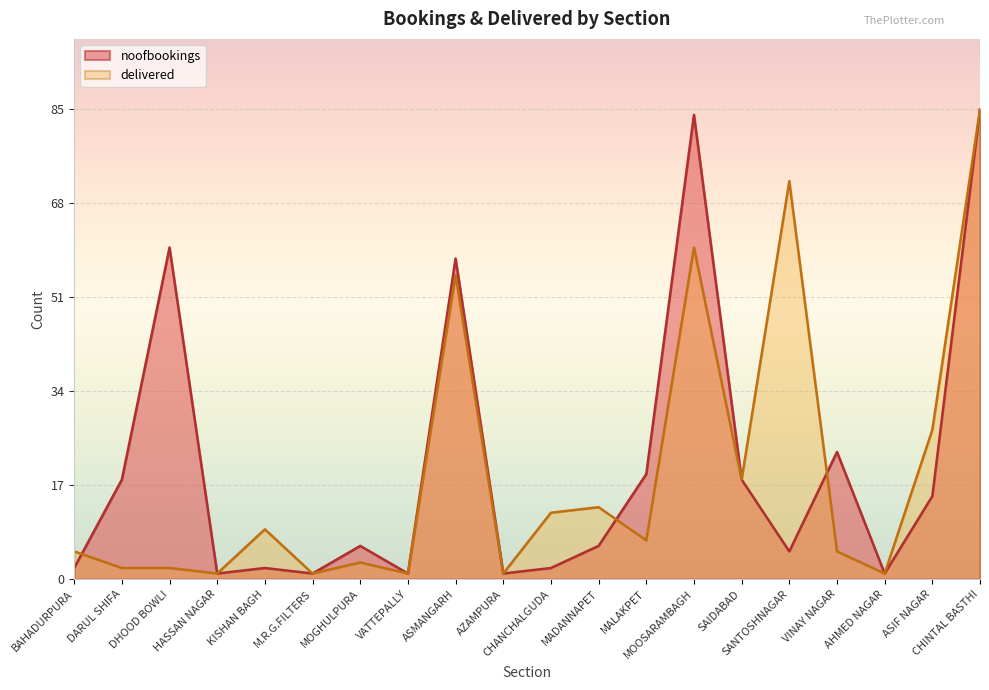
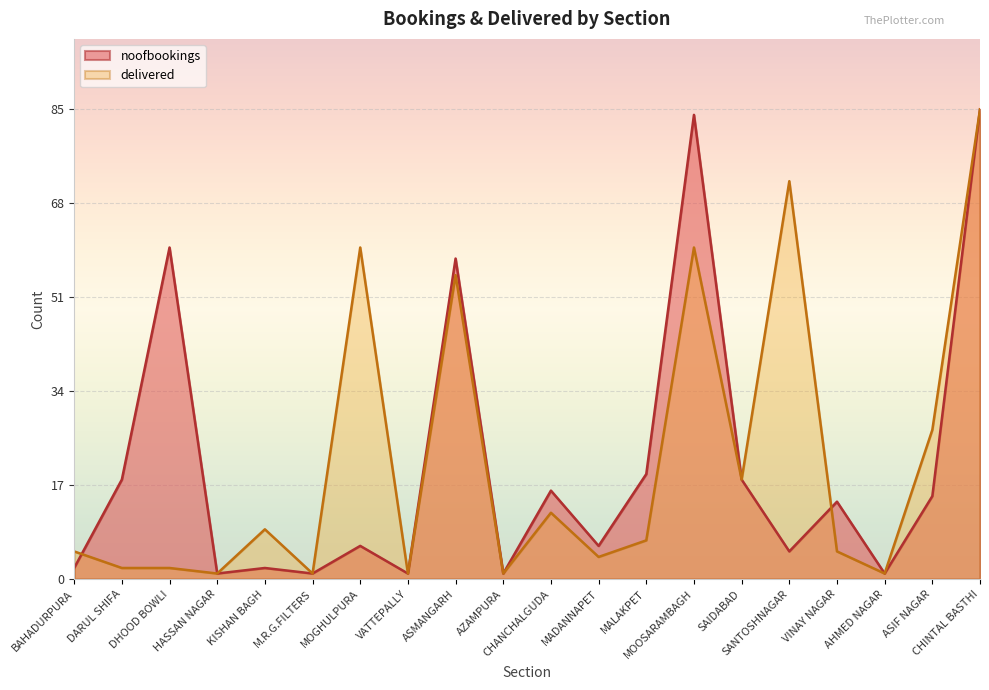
delivered, MOGHULPURA: 3 -> 60
noofbookings, CHANCHALGUDA: 2 -> 16
delivered, MADANNAPET: 13 -> 4
noofbookings, VINAY NAGAR: 23 -> 14
